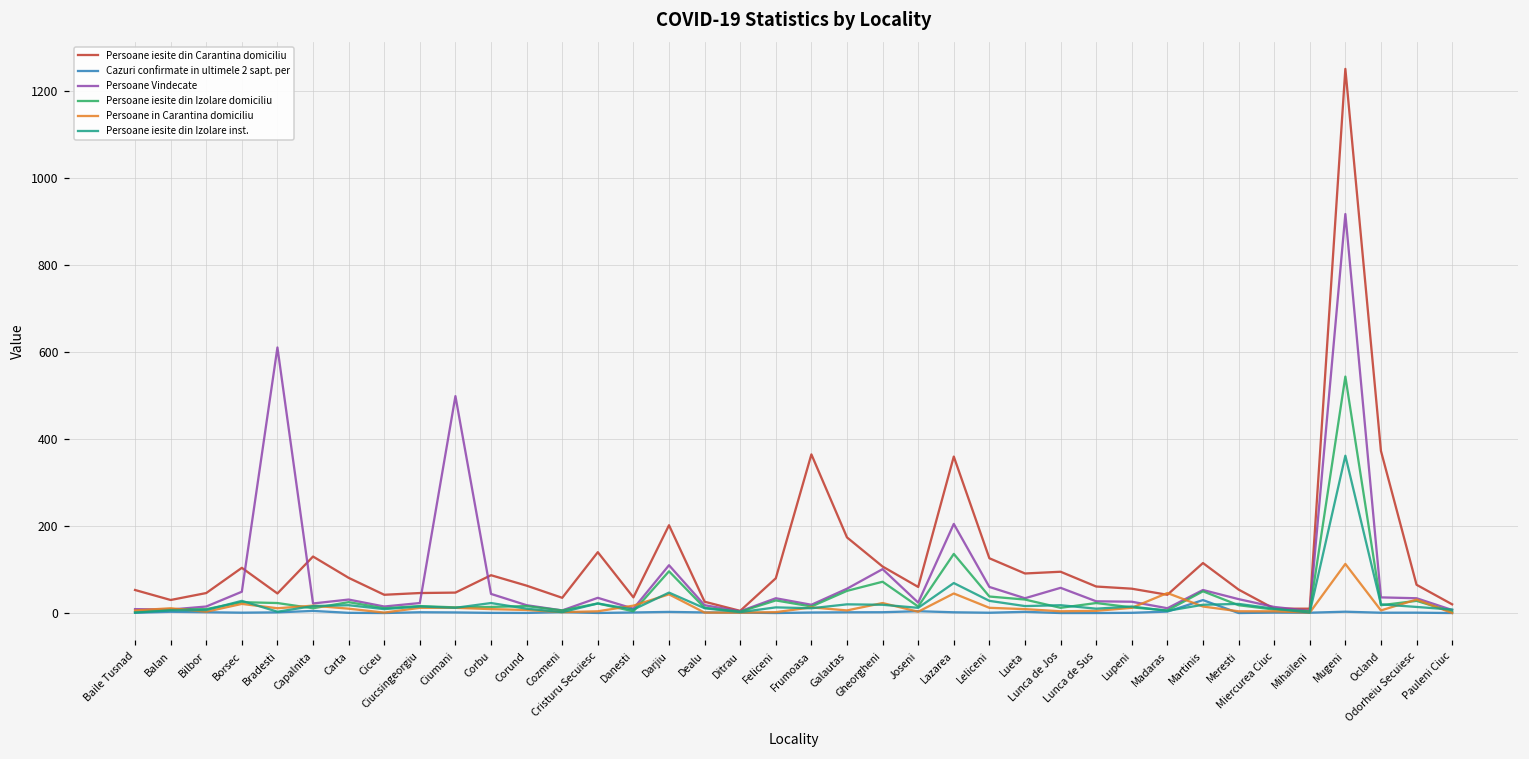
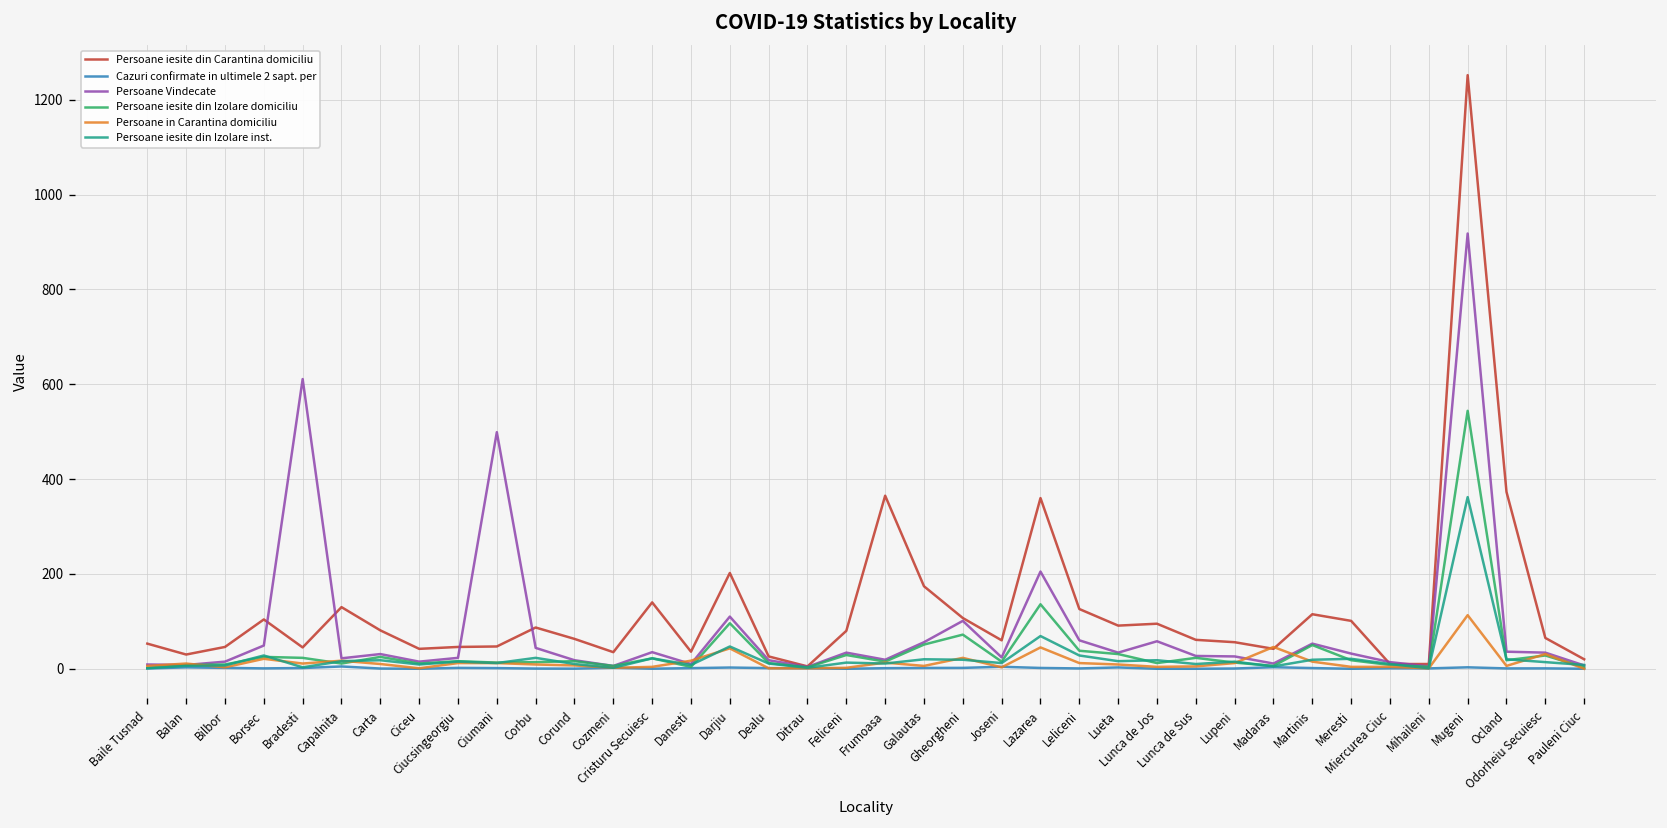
Cazuri confirmate in ultimele 2 sapt. per, Martinis: 30 -> 0
Persoane iesite din Carantina domiciliu, Meresti: 50 -> 100
